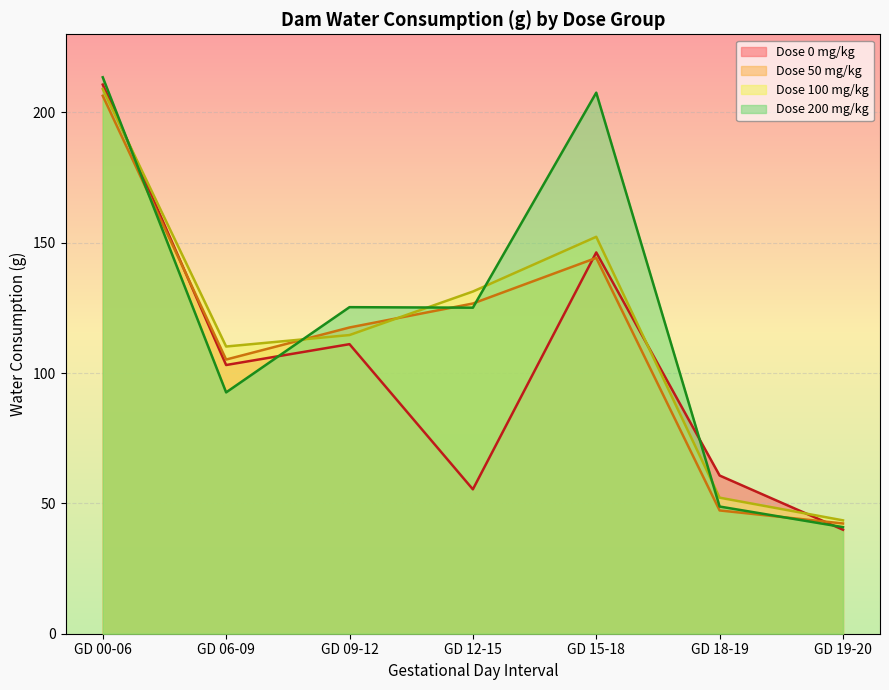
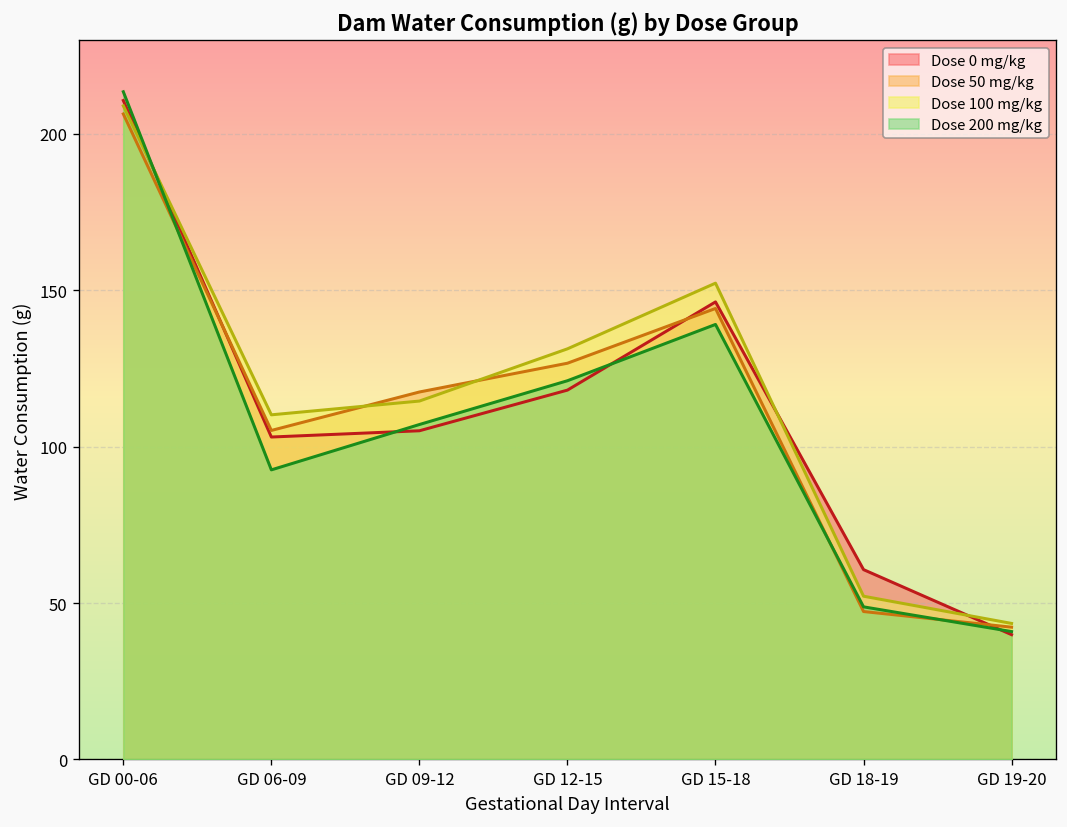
Dose 0 mg/kg, GD 09-12: 111 -> 105
Dose 200 mg/kg, GD 09-12: 125 -> 107
Dose 0 mg/kg, GD 12-15: 55 -> 118
Dose 200 mg/kg, GD 12-15: 125 -> 121
Dose 200 mg/kg, GD 15-18: 208 -> 139
